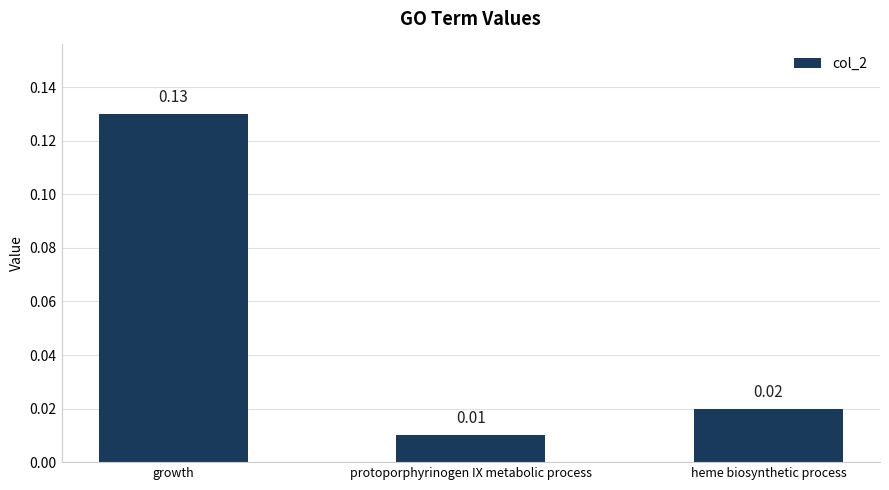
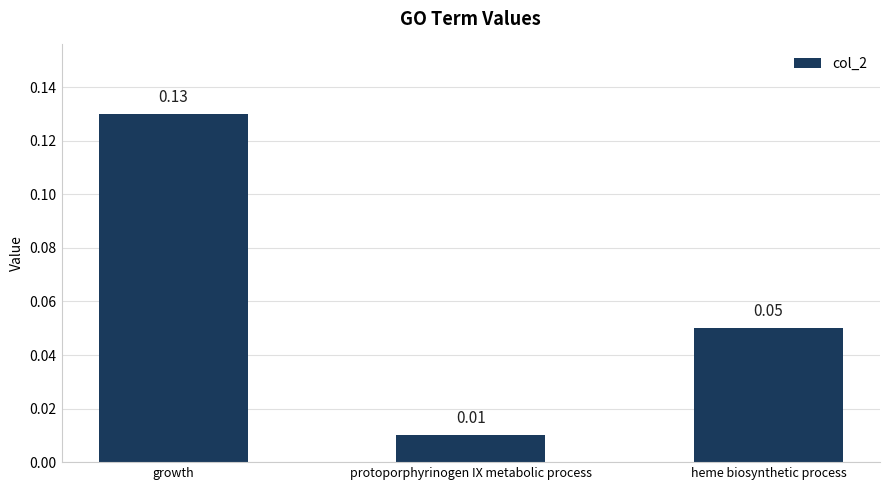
heme biosynthetic process: 0.02 -> 0.05
